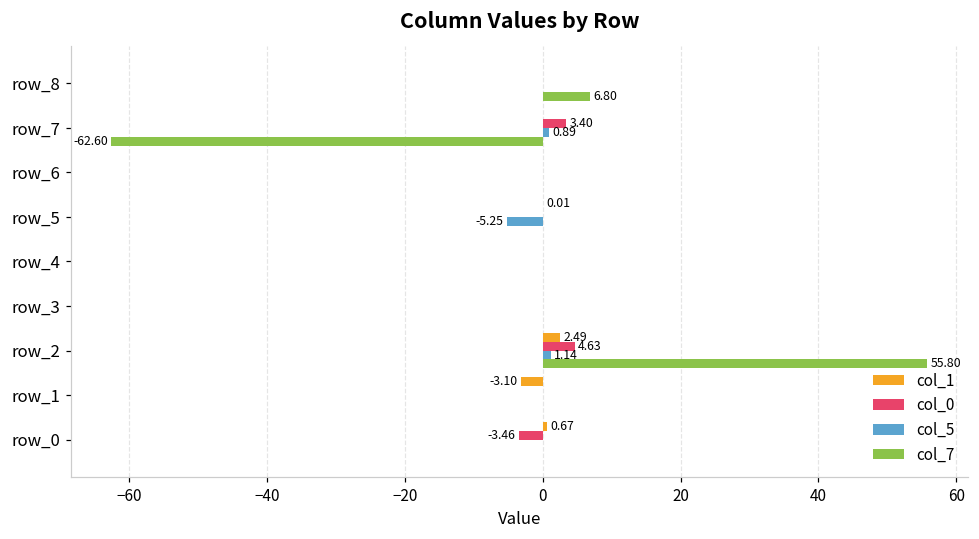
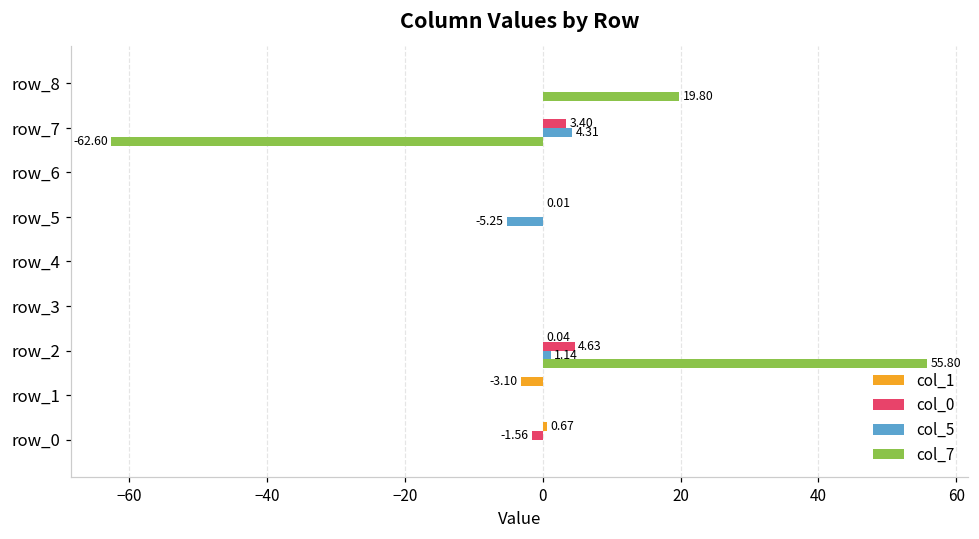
col_7, row_8: 6.80 -> 19.80
col_5, row_7: 0.89 -> 4.31
col_1, row_2: 2.49 -> 0.04
col_0, row_0: -3.46 -> -1.56
